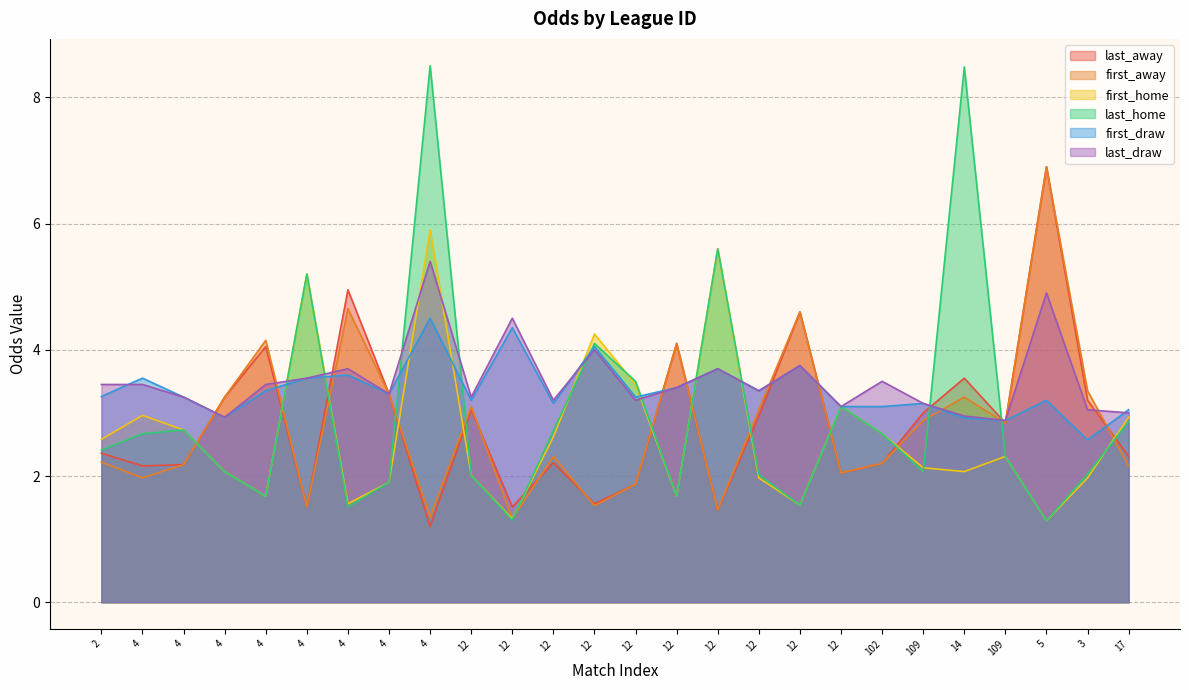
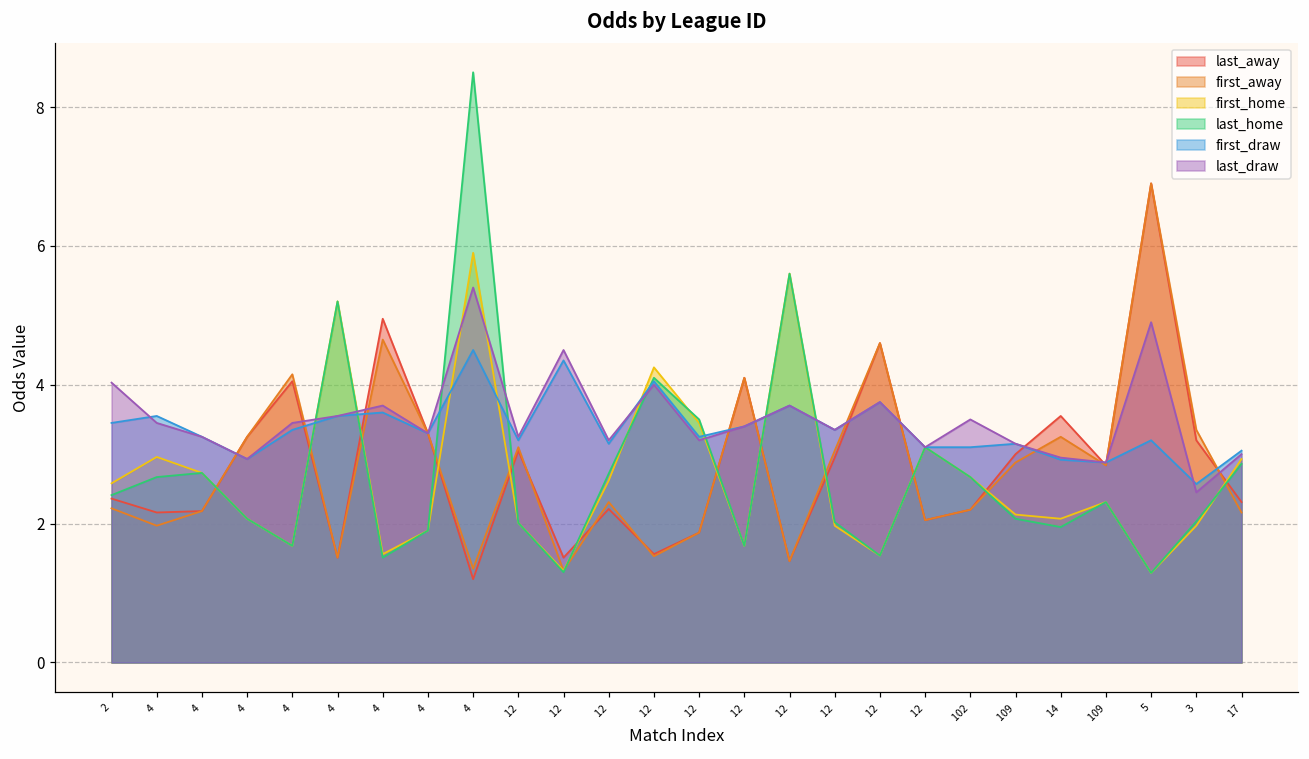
first_draw, 2: 3.3 -> 3.5
last_draw, 2: 3.5 -> 4.0
last_home, 14: 8.5 -> 2.0
last_draw, 3: 3.1 -> 2.5
